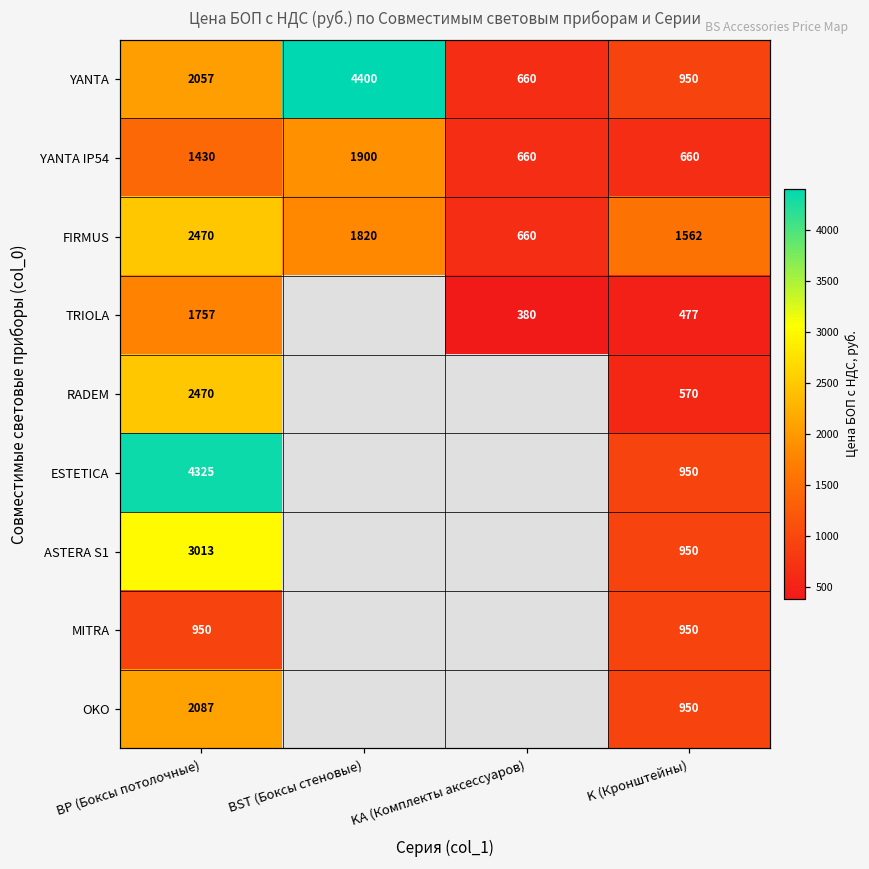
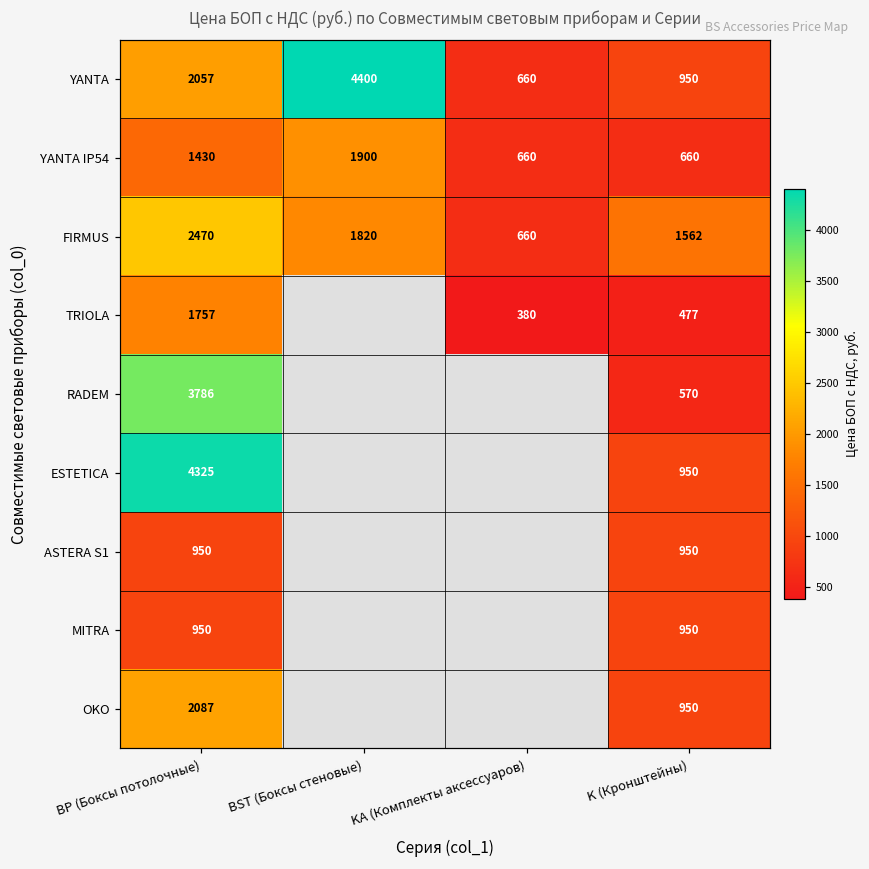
RADEM, BP (Боксы потолочные): 2470 -> 3786
ASTERA S1, BP (Боксы потолочные): 3013 -> 950
